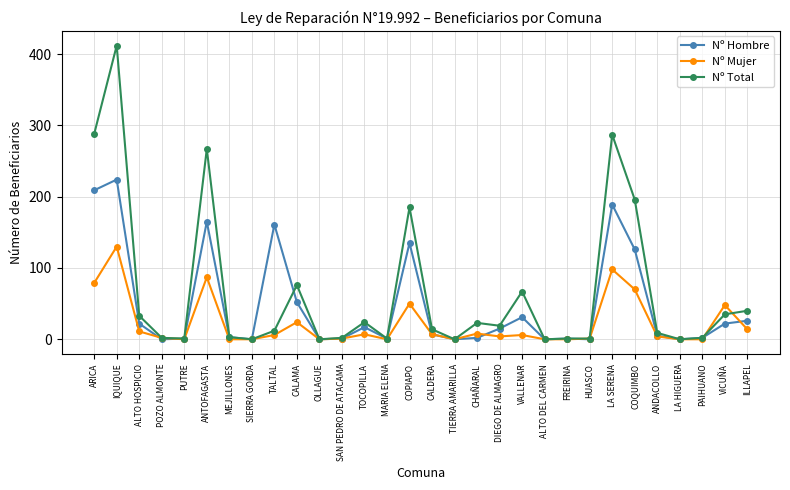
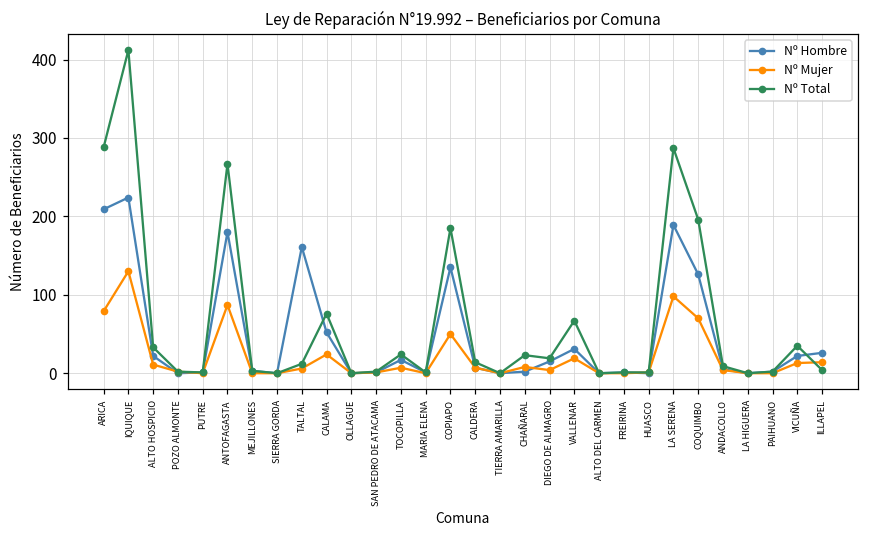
Nº Hombre, ANTOFAGASTA: 170 -> 180
Nº Mujer, VALLENAR: 10 -> 20
Nº Mujer, VICUÑA: 50 -> 10
Nº Total, ILLAPEL: 40 -> 0
